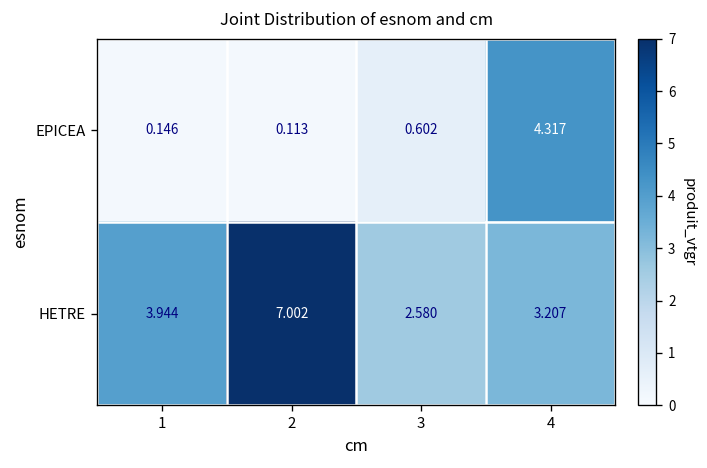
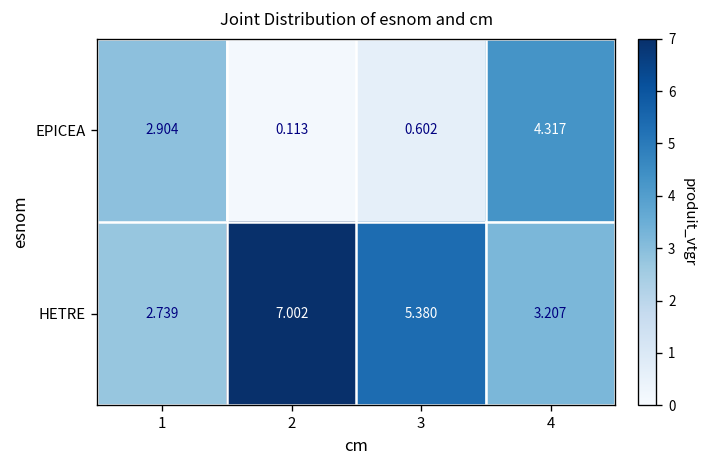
EPICEA, 1: 0.146 -> 2.904
HETRE, 1: 3.944 -> 2.739
HETRE, 3: 2.580 -> 5.380
